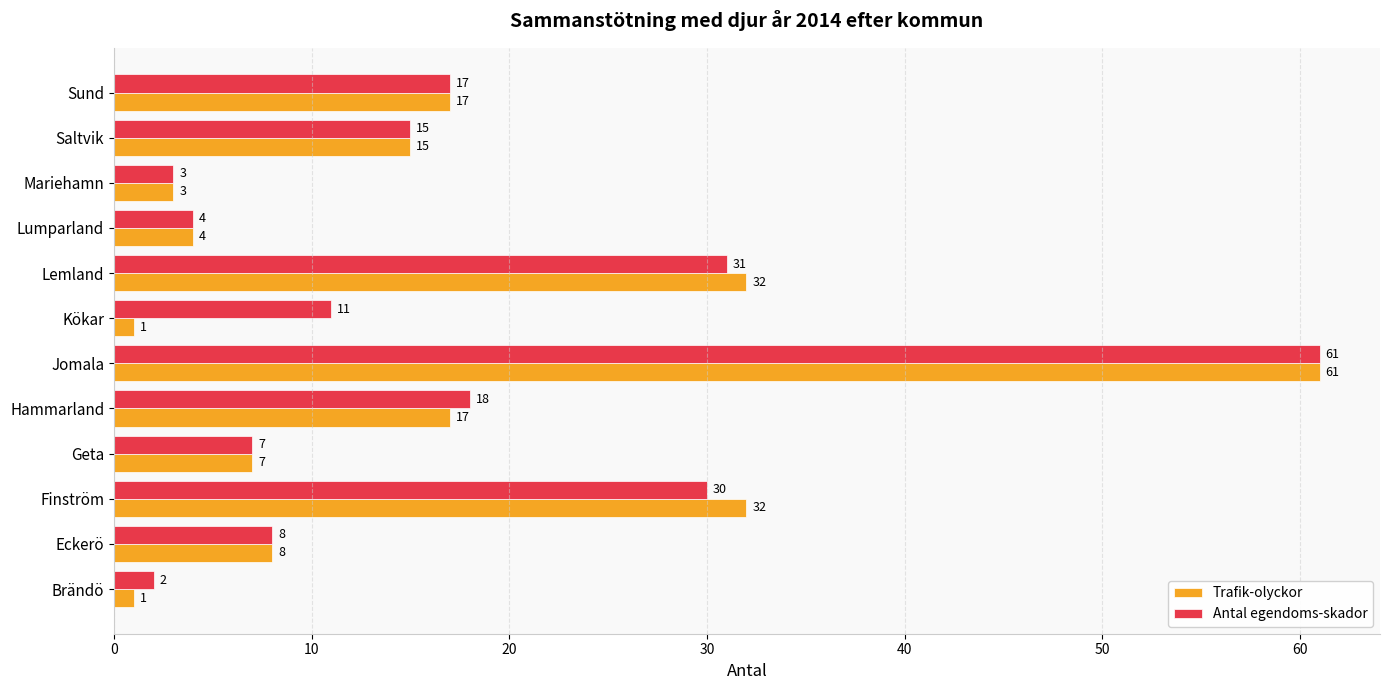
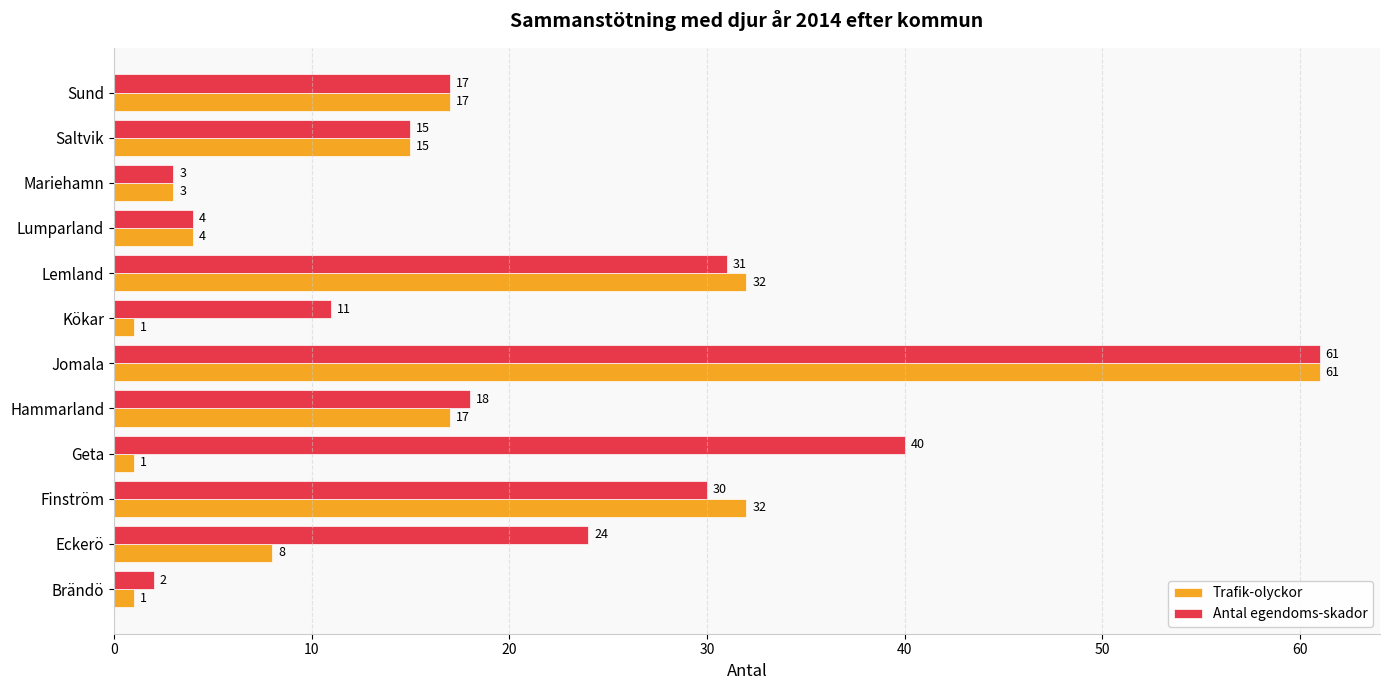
Antal egendoms-skador, Geta: 7 -> 40
Trafik-olyckor, Geta: 7 -> 1
Antal egendoms-skador, Eckerö: 8 -> 24
